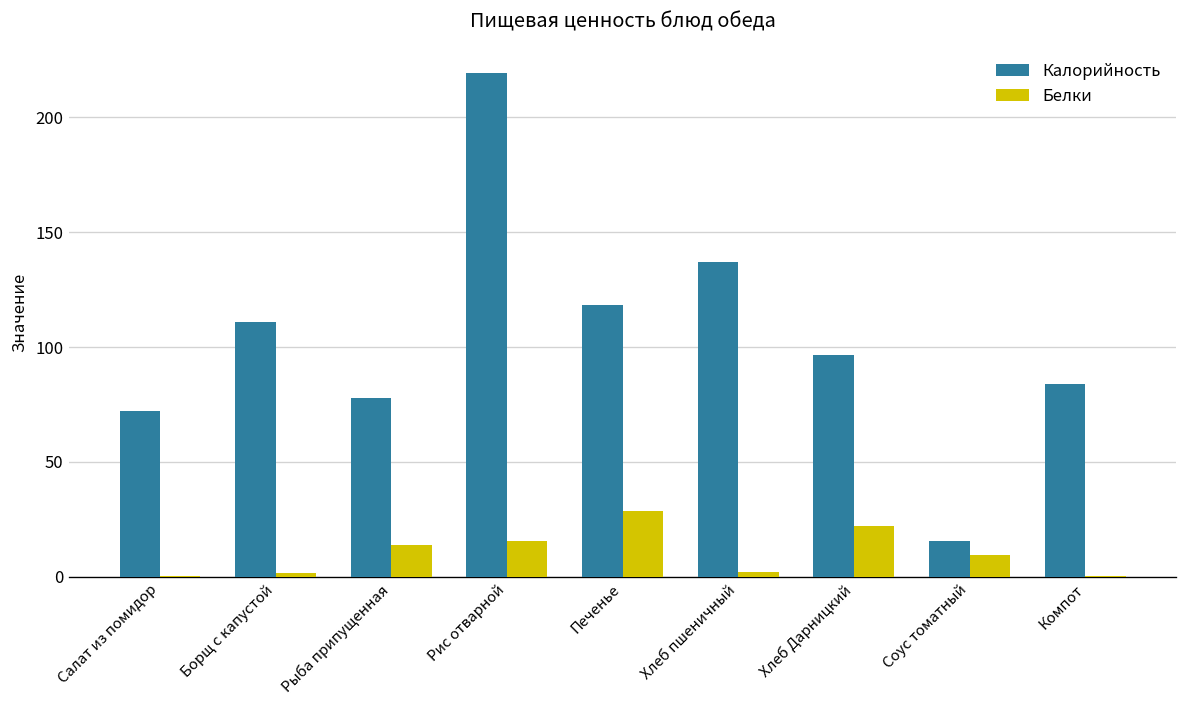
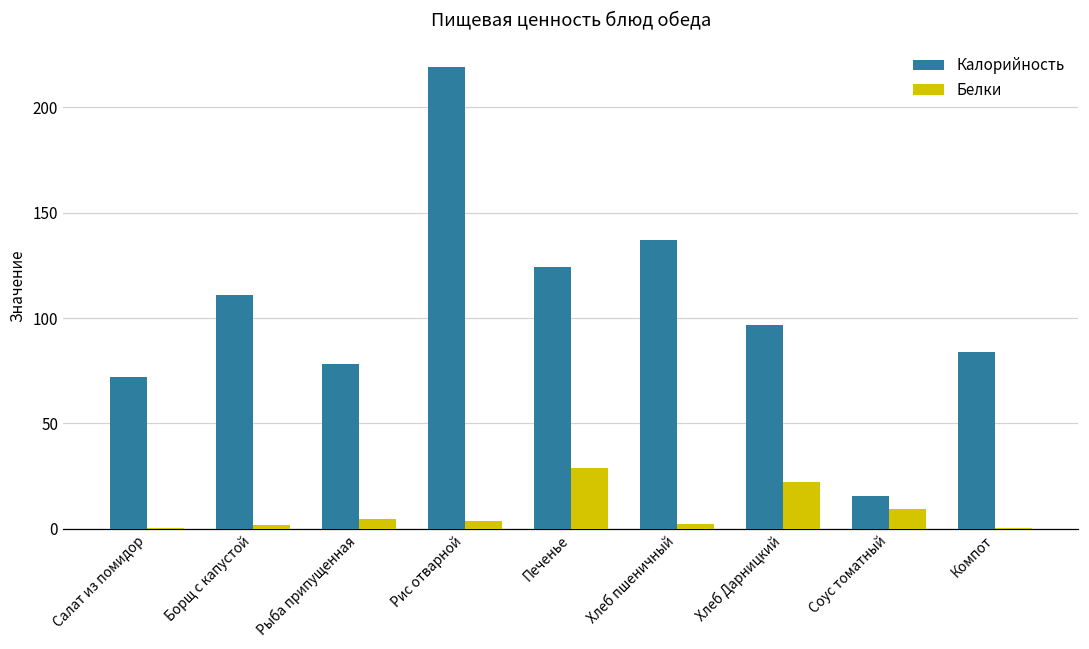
Белки, Рыба припущенная: 14 -> 5
Белки, Рис отварной: 16 -> 4
Калорийность, Печенье: 118 -> 125
